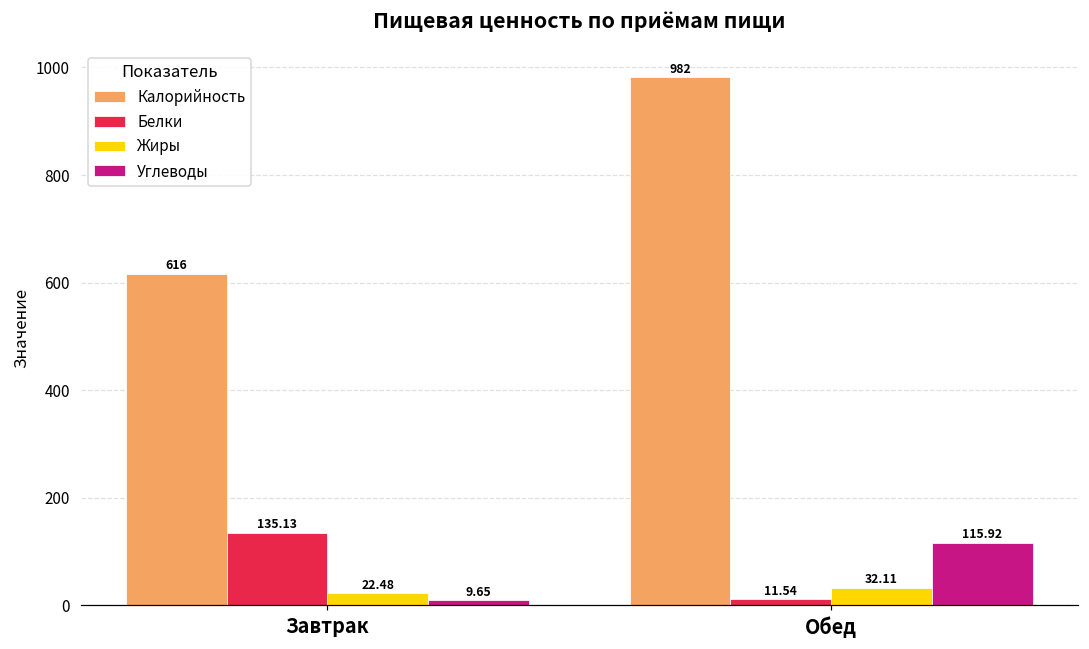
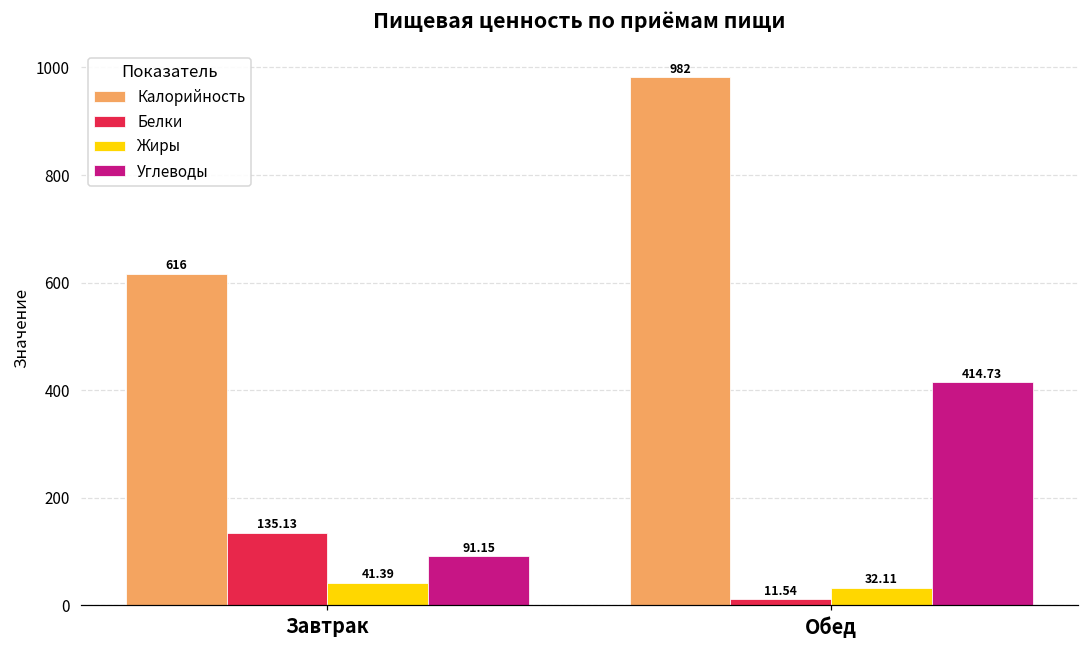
Жиры, Завтрак: 22.48 -> 41.39
Углеводы, Завтрак: 9.65 -> 91.15
Углеводы, Обед: 115.92 -> 414.73
